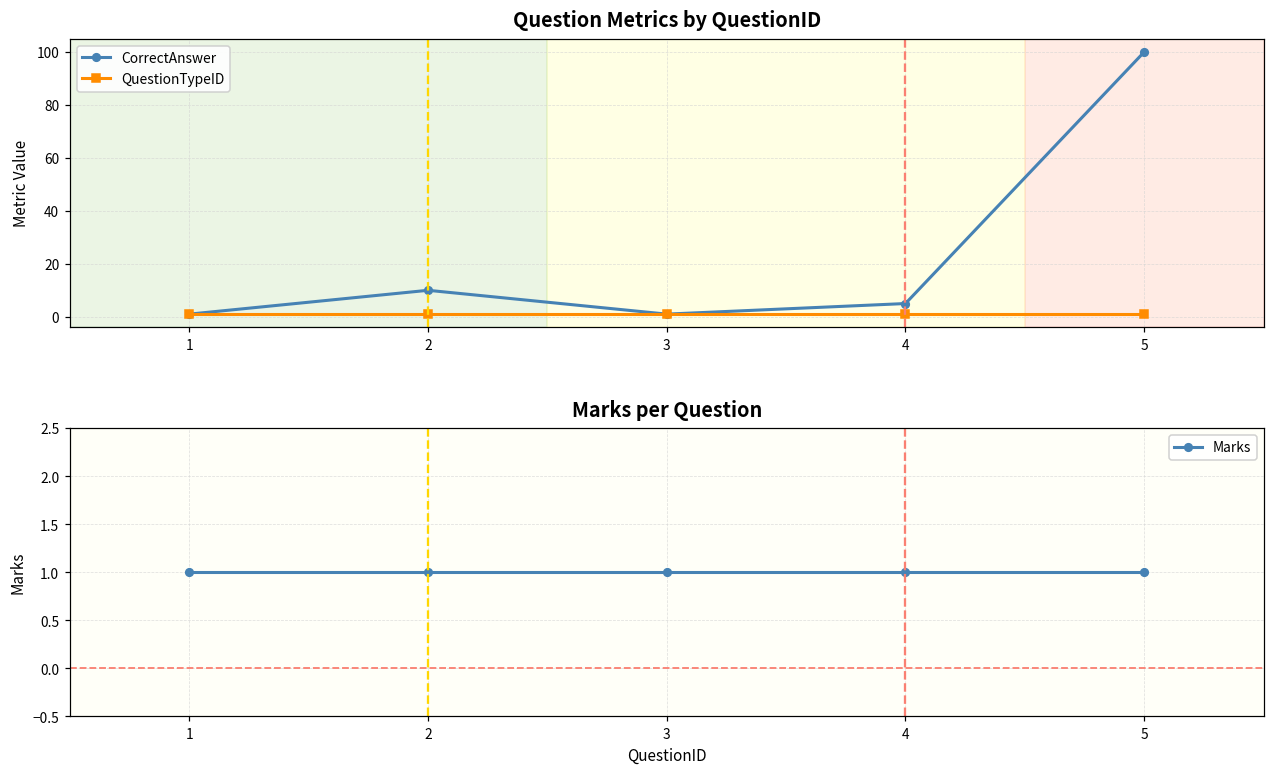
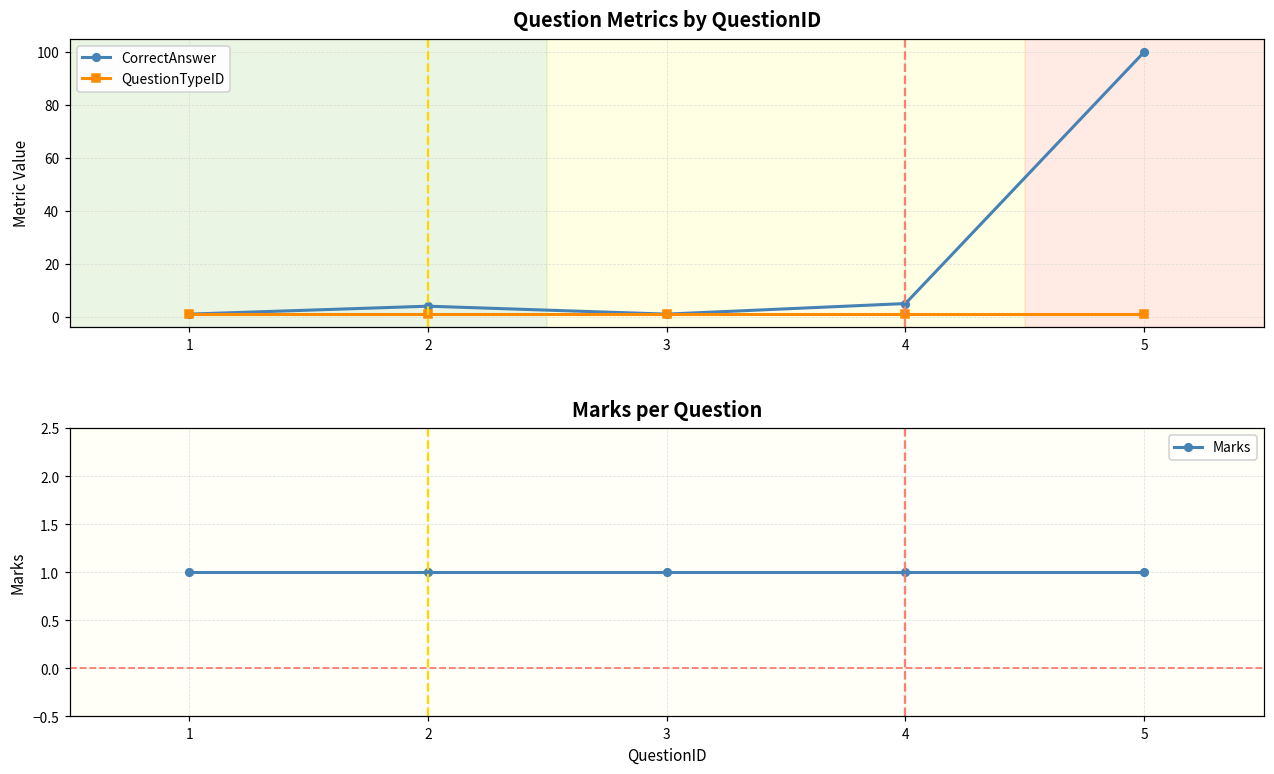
Question Metrics by QuestionID, CorrectAnswer, 2: 10 -> 4
